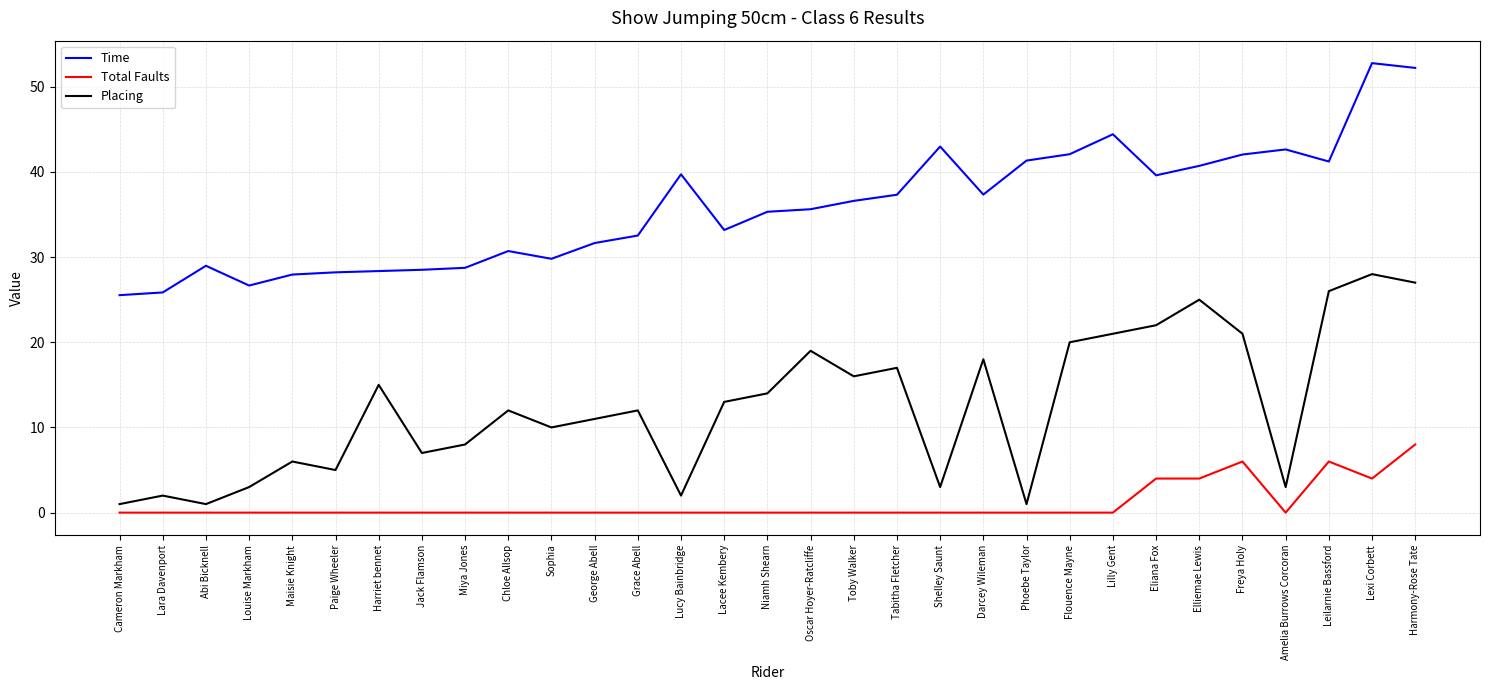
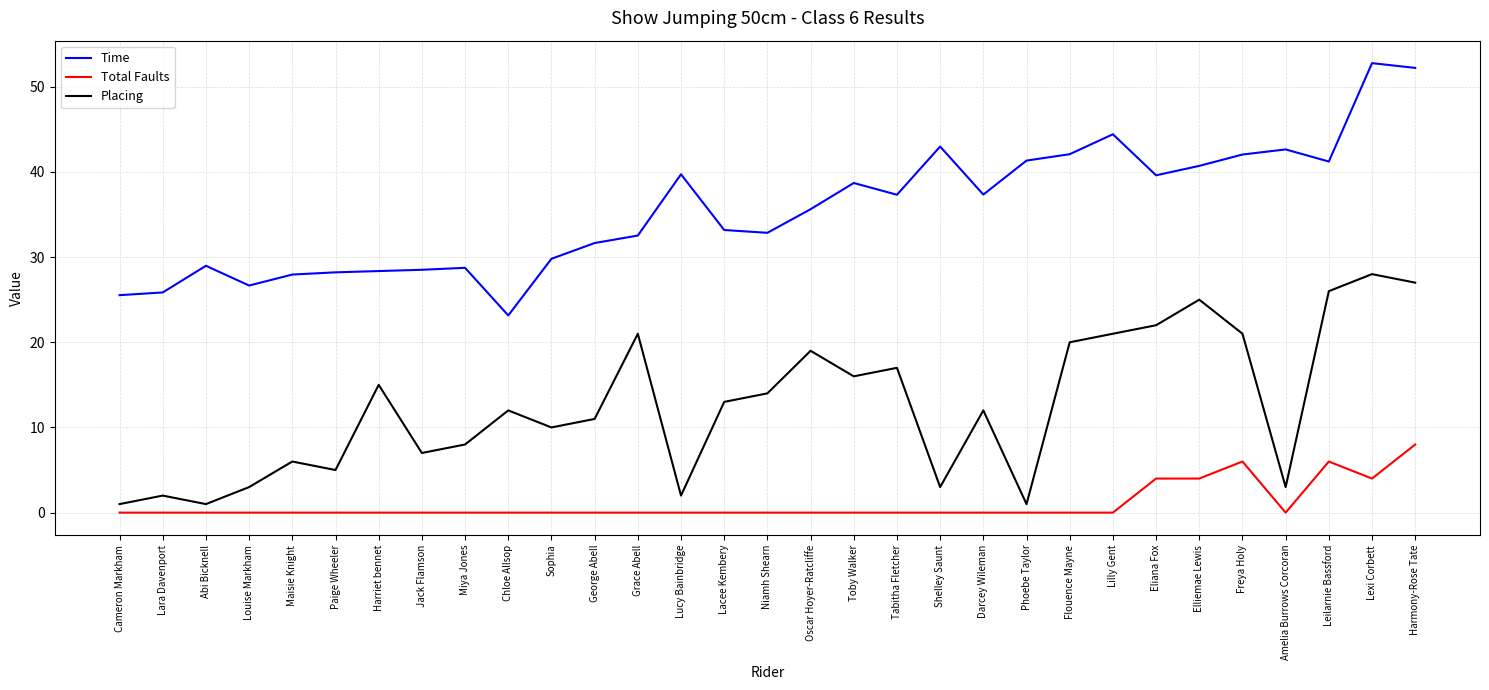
Time, Chloe Allsop: 31 -> 23
Placing, Grace Abell: 12 -> 21
Time, Niamh Shearn: 35 -> 33
Time, Toby Walker: 37 -> 39
Placing, Darcey Wileman: 18 -> 12
